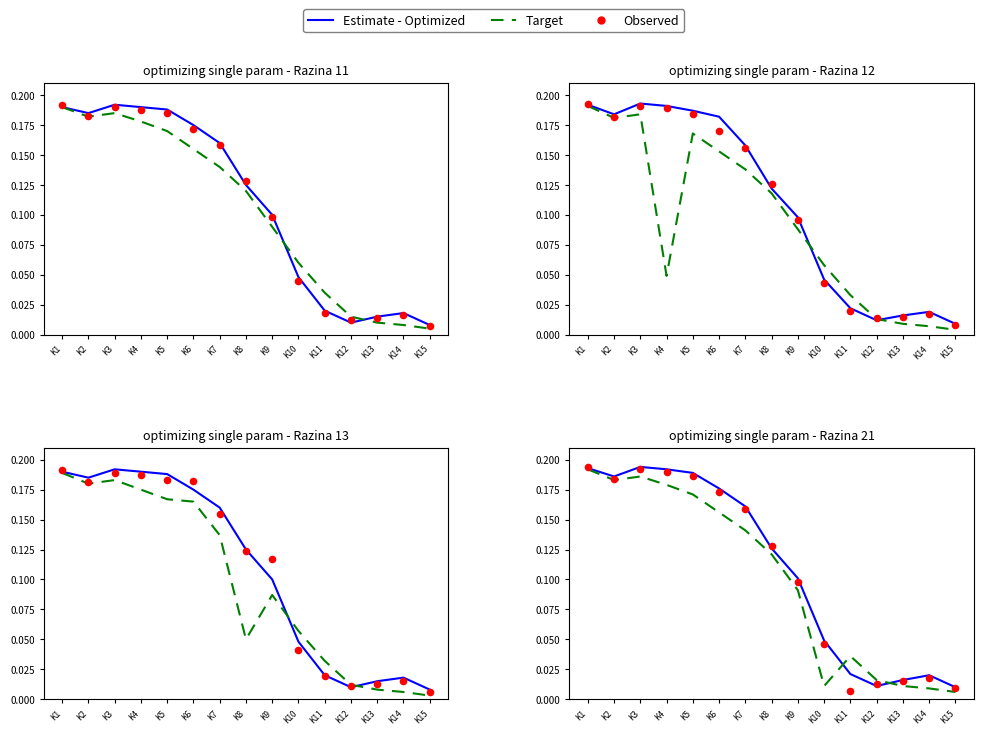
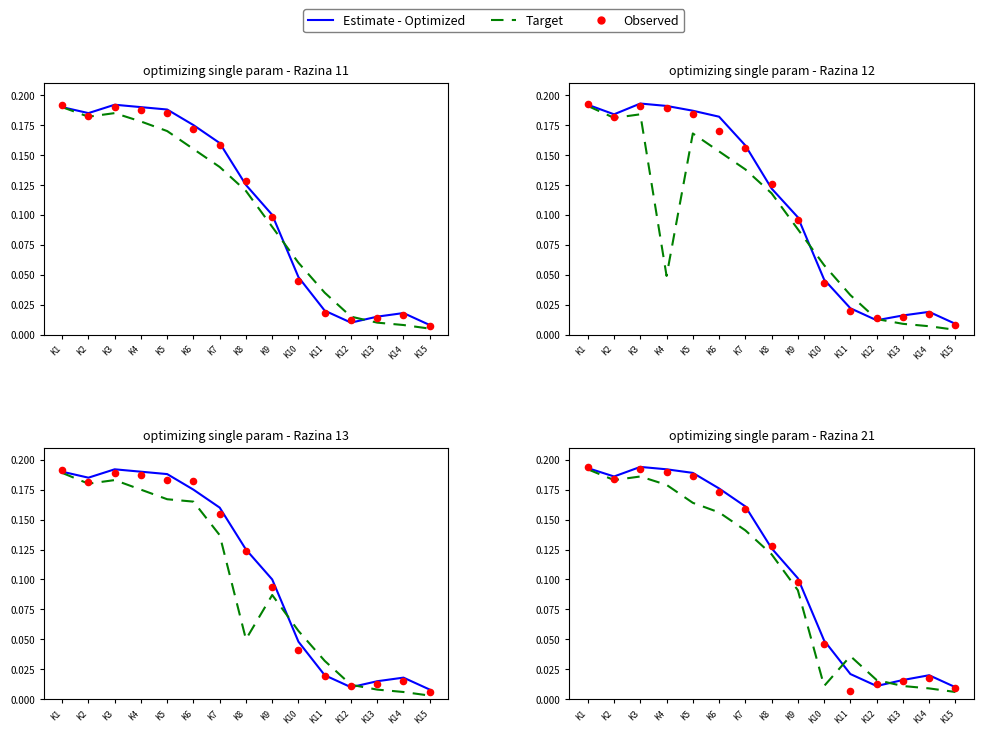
optimizing single param - Razina 13, Observed, K9: 0.117 -> 0.094
optimizing single param - Razina 21, Target, K5: 0.171 -> 0.164
